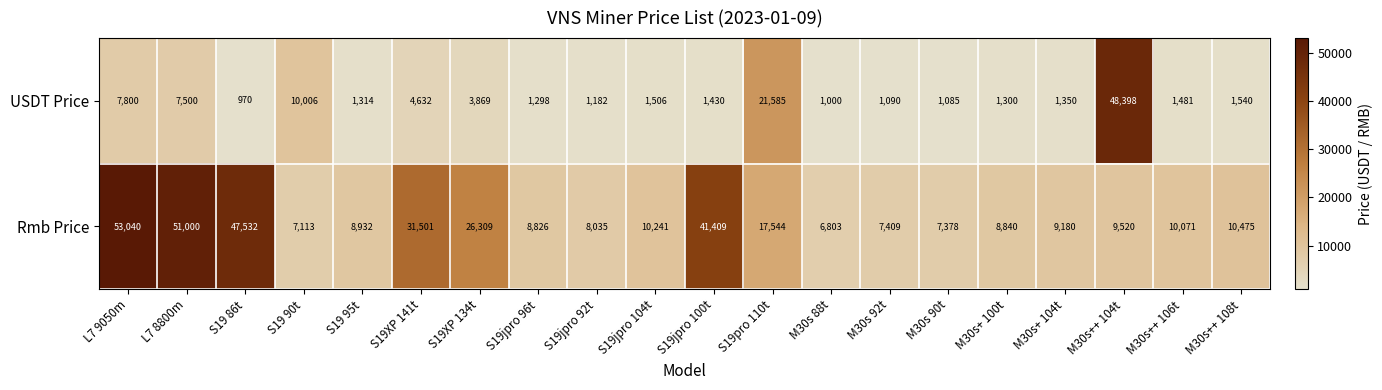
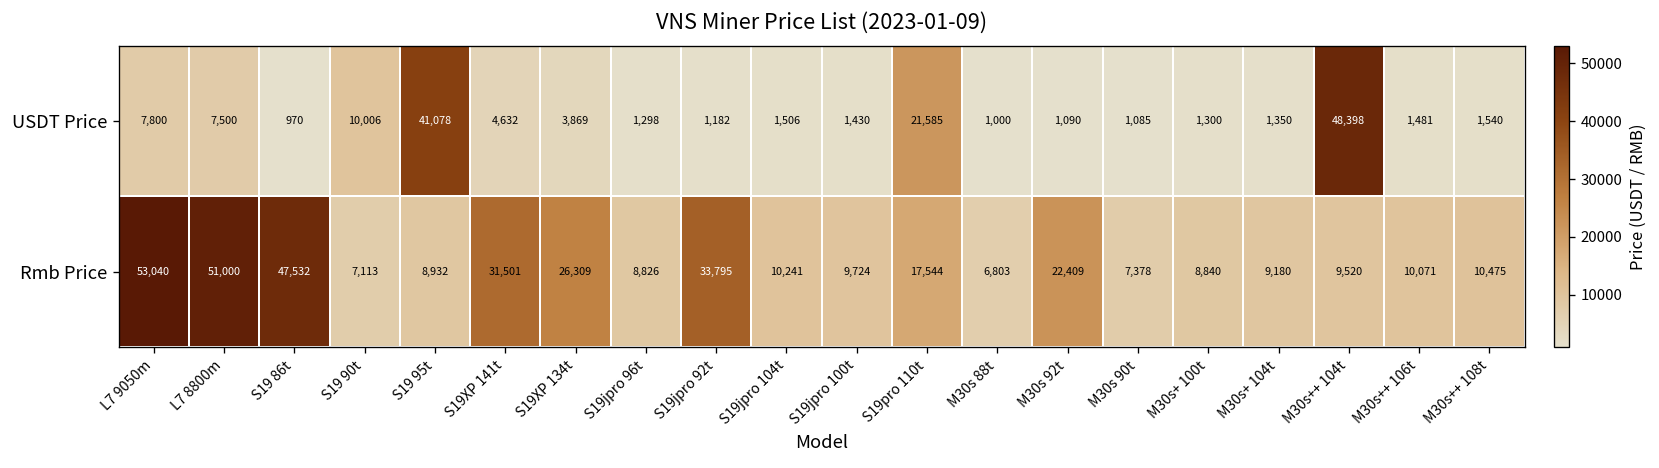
USDT Price, S19 95t: 1,314 -> 41,078
Rmb Price, S19jpro 92t: 8,035 -> 33,795
Rmb Price, S19jpro 100t: 41,409 -> 9,724
Rmb Price, M30s 92t: 7,409 -> 22,409
